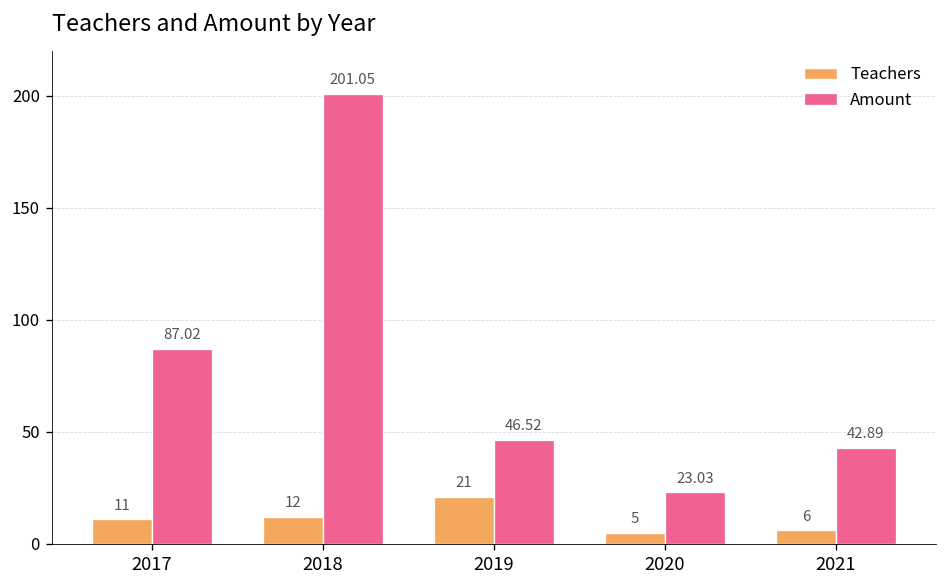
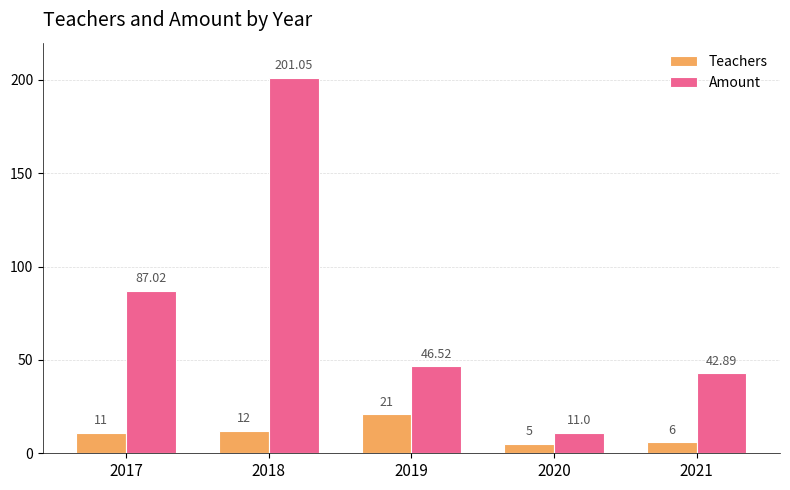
Amount, 2020: 23.03 -> 11.0
